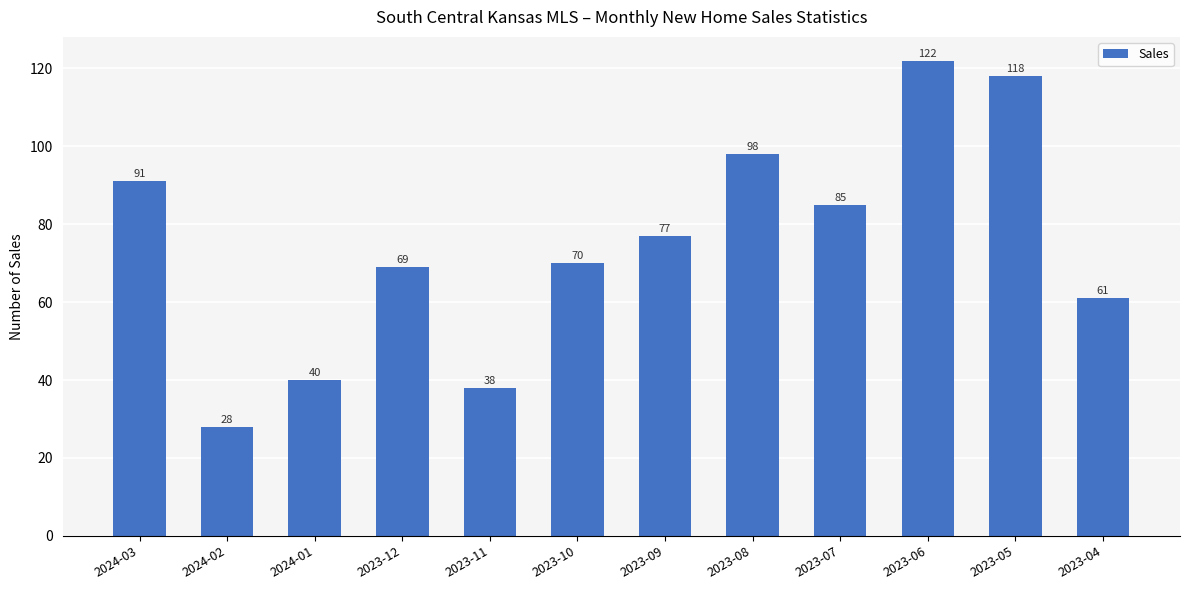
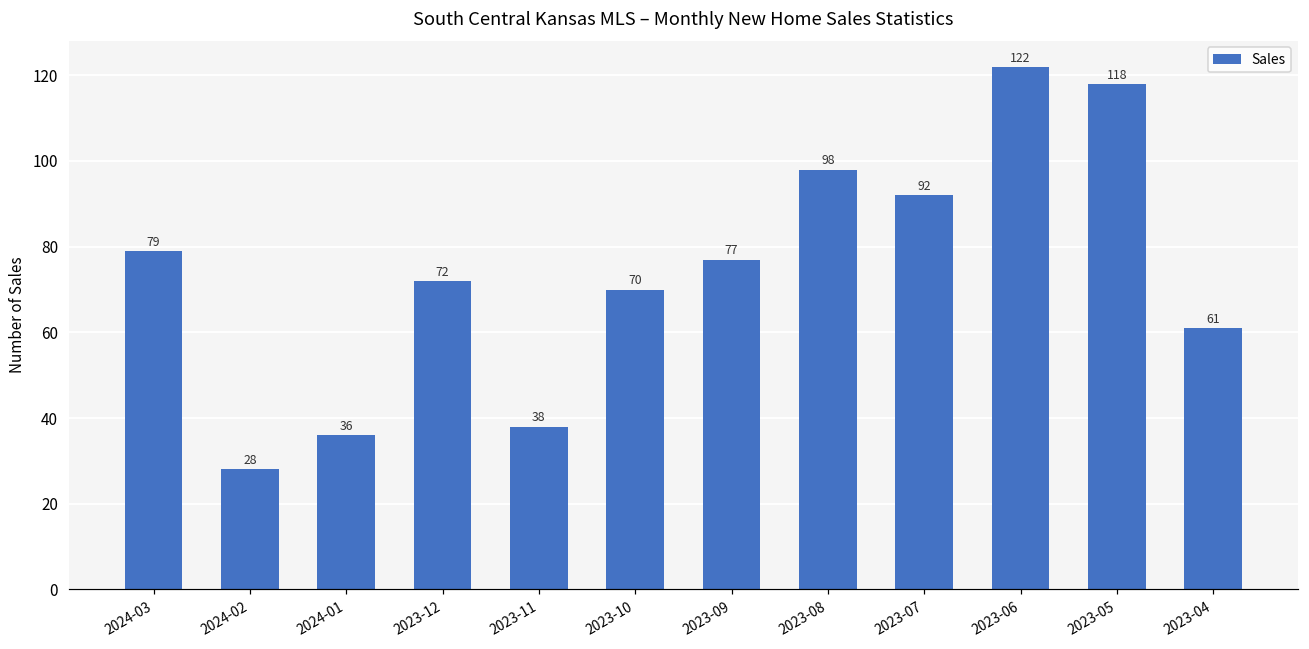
2024-03: 91 -> 79
2024-01: 40 -> 36
2023-12: 69 -> 72
2023-07: 85 -> 92
